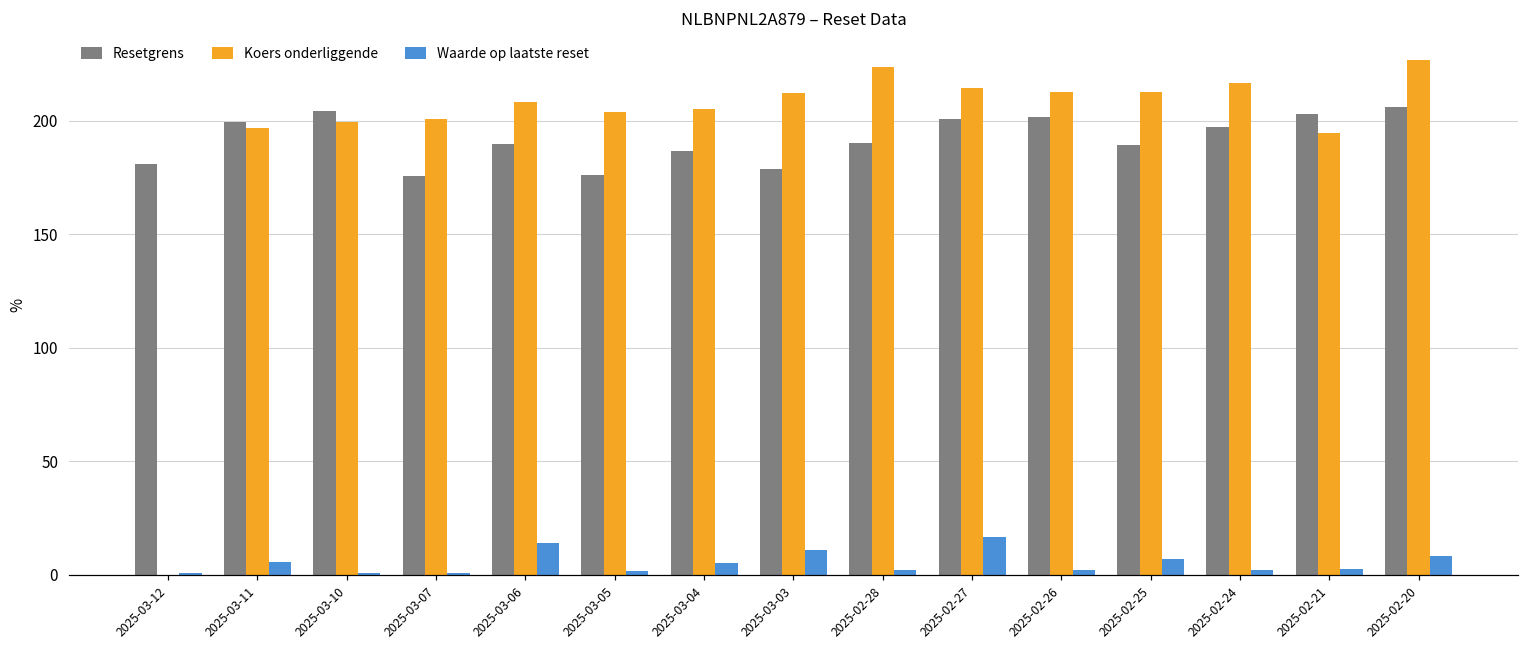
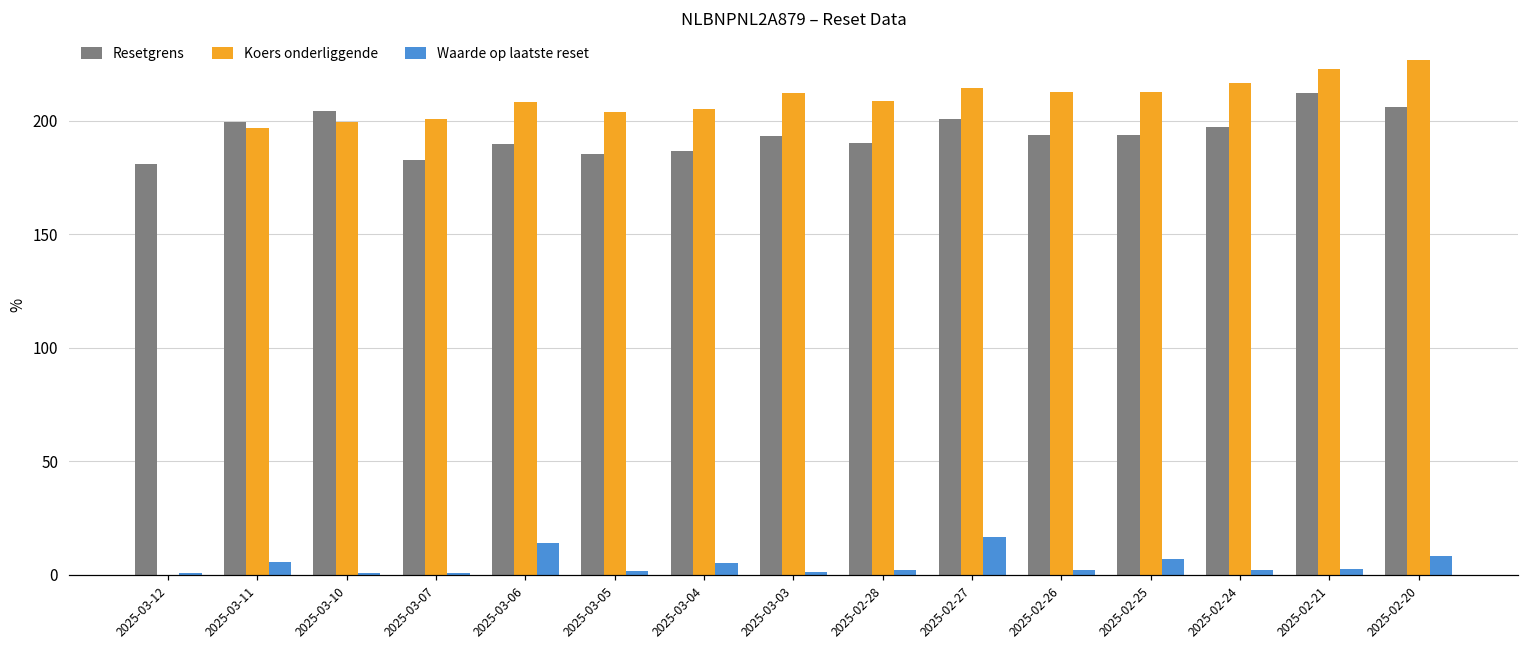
Resetgrens, 2025-03-07: 176 -> 183
Resetgrens, 2025-03-05: 176 -> 185
Resetgrens, 2025-03-03: 179 -> 193
Waarde op laatste reset, 2025-03-03: 11 -> 1
Koers onderliggende, 2025-02-28: 223 -> 209
Resetgrens, 2025-02-26: 202 -> 194
Resetgrens, 2025-02-25: 189 -> 194
Resetgrens, 2025-02-21: 203 -> 212
Koers onderliggende, 2025-02-21: 195 -> 223
